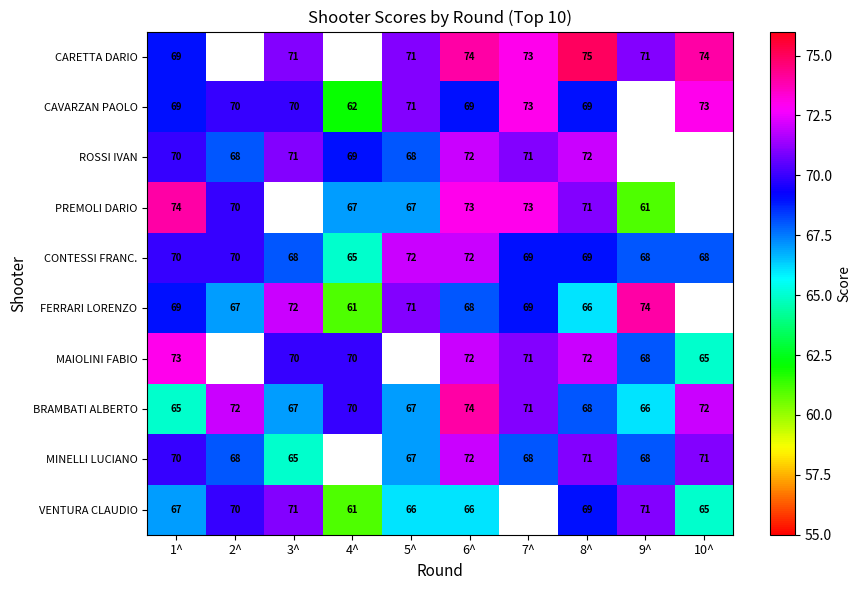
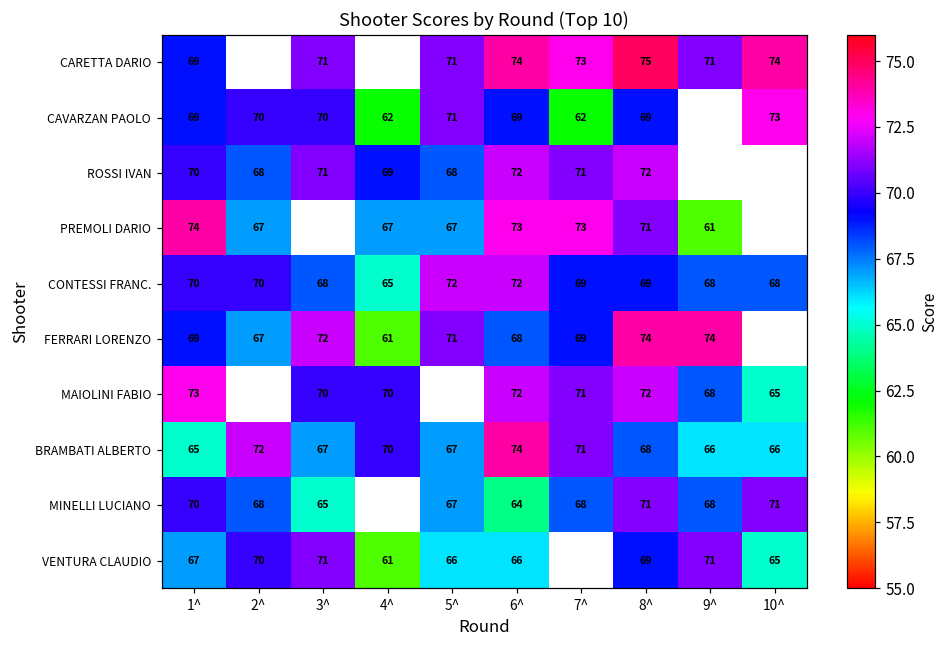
CAVARZAN PAOLO, 7^: 73 -> 62
PREMOLI DARIO, 2^: 70 -> 67
FERRARI LORENZO, 8^: 66 -> 74
BRAMBATI ALBERTO, 10^: 72 -> 66
MINELLI LUCIANO, 6^: 72 -> 64
